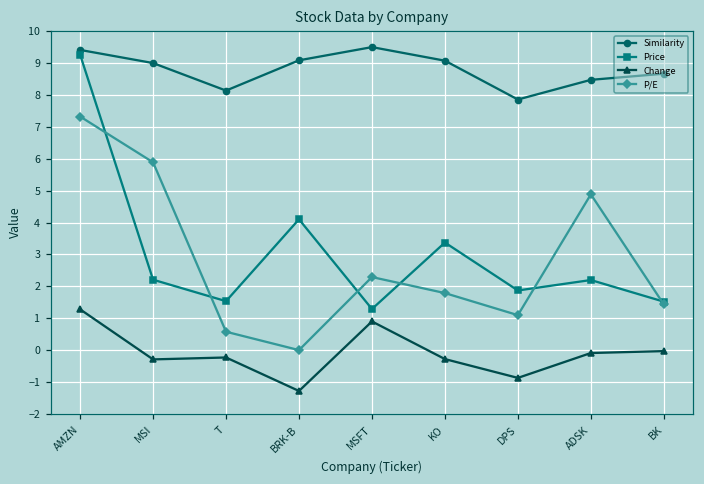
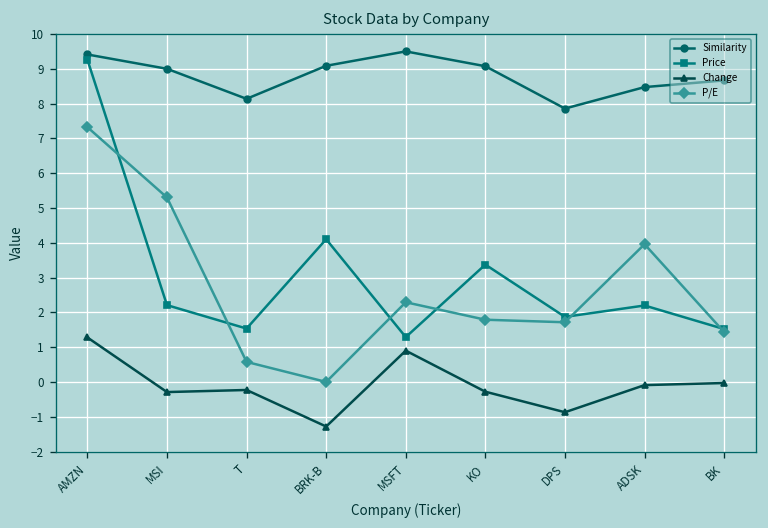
P/E, MSI: 5.9 -> 5.3
P/E, DPS: 1.1 -> 1.7
P/E, ADSK: 4.9 -> 4.0
